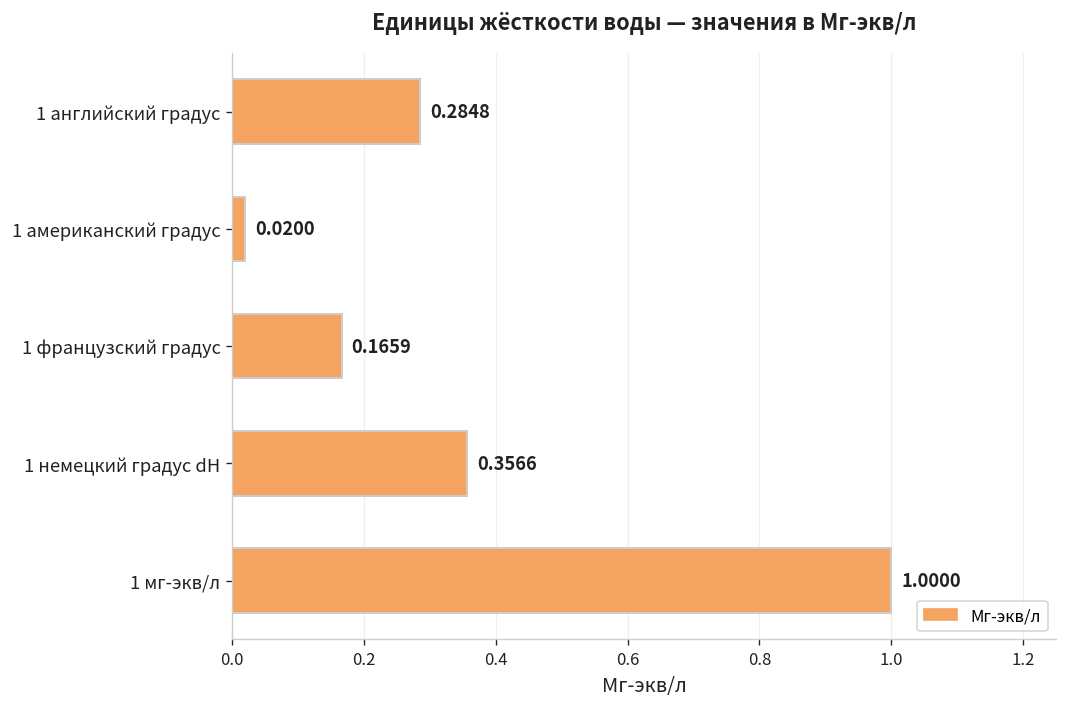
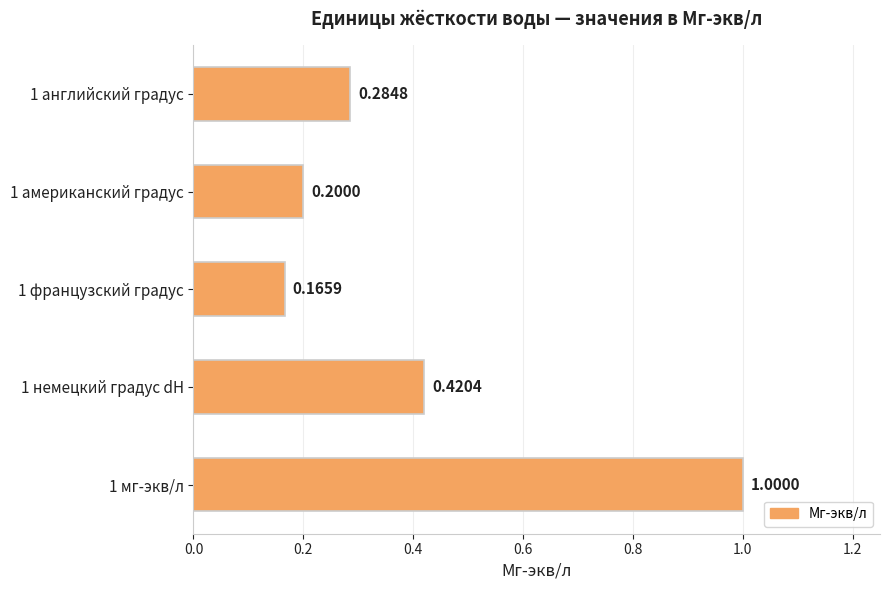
1 американский градус: 0.0200 -> 0.2000
1 немецкий градус dH: 0.3566 -> 0.4204
